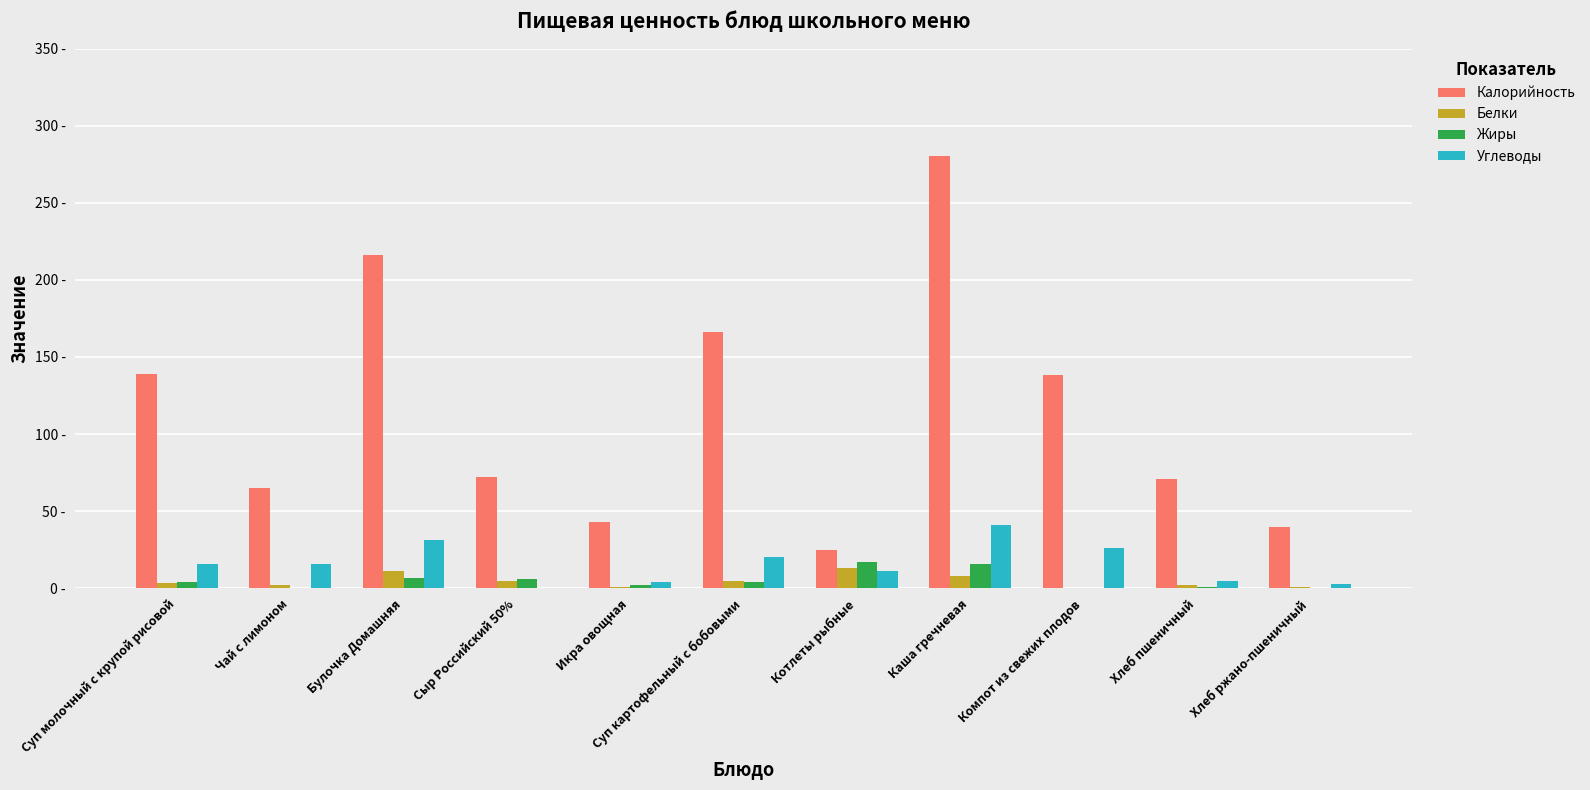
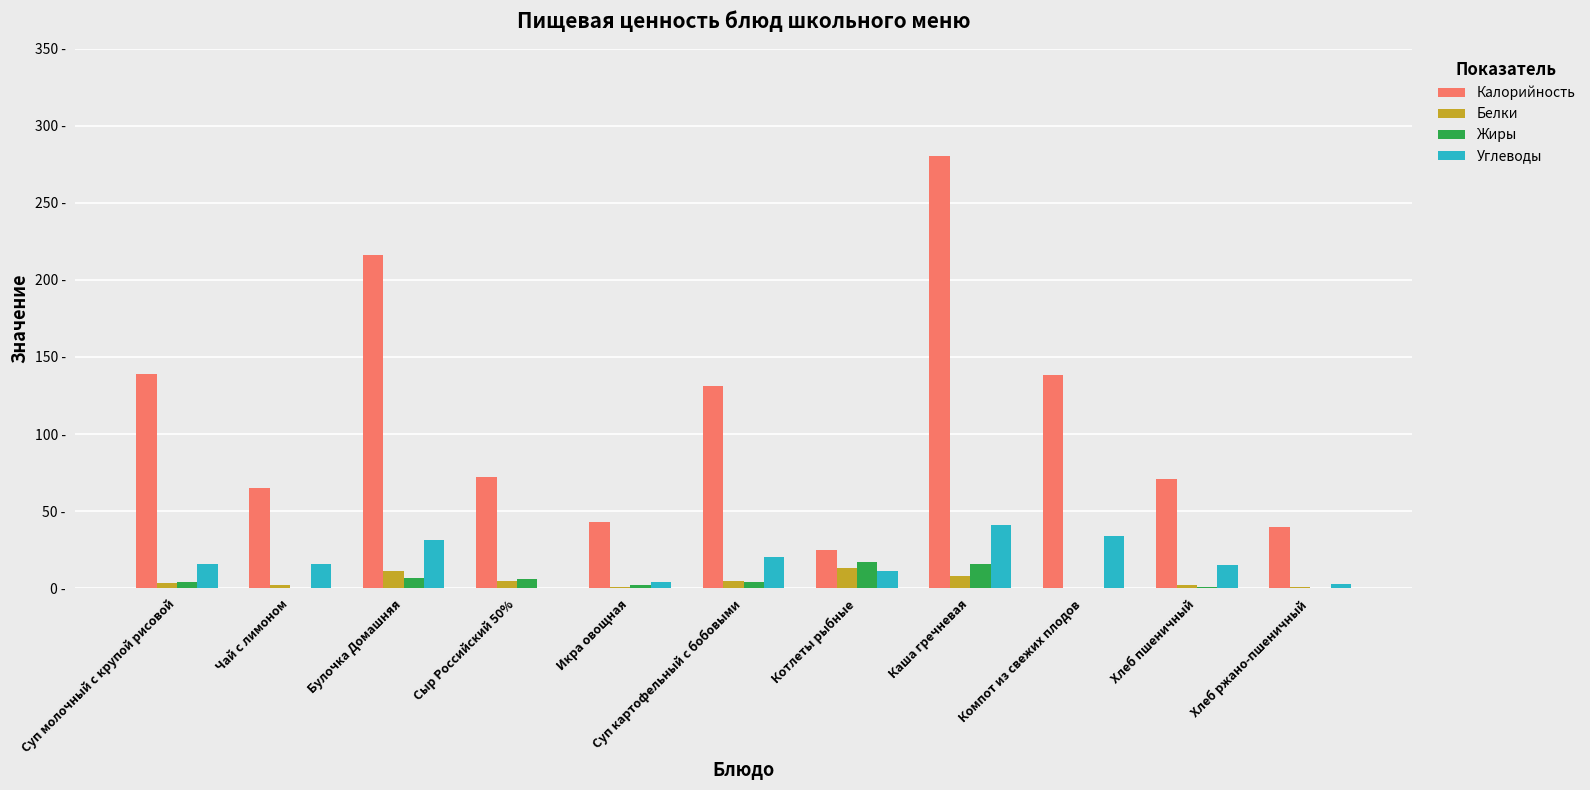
Калорийность, Суп картофельный с бобовыми: 166 - -> 131 -
Углеводы, Компот из свежих плодов: 26 - -> 34 -
Углеводы, Хлеб пшеничный: 5 - -> 15 -
